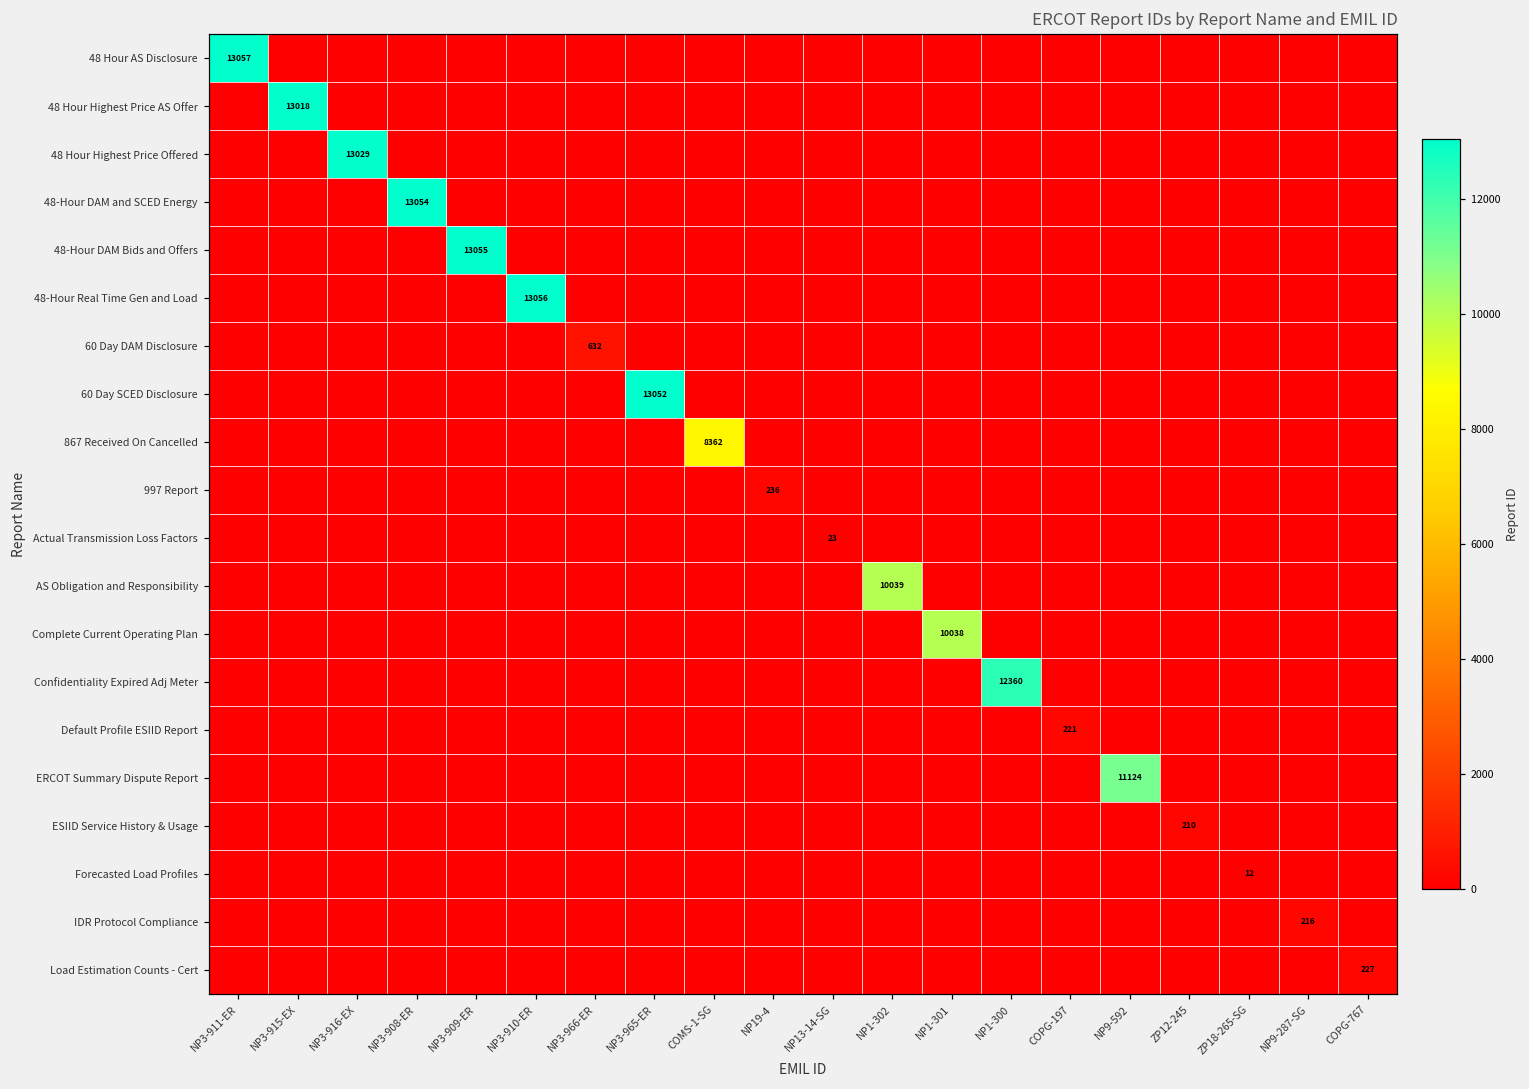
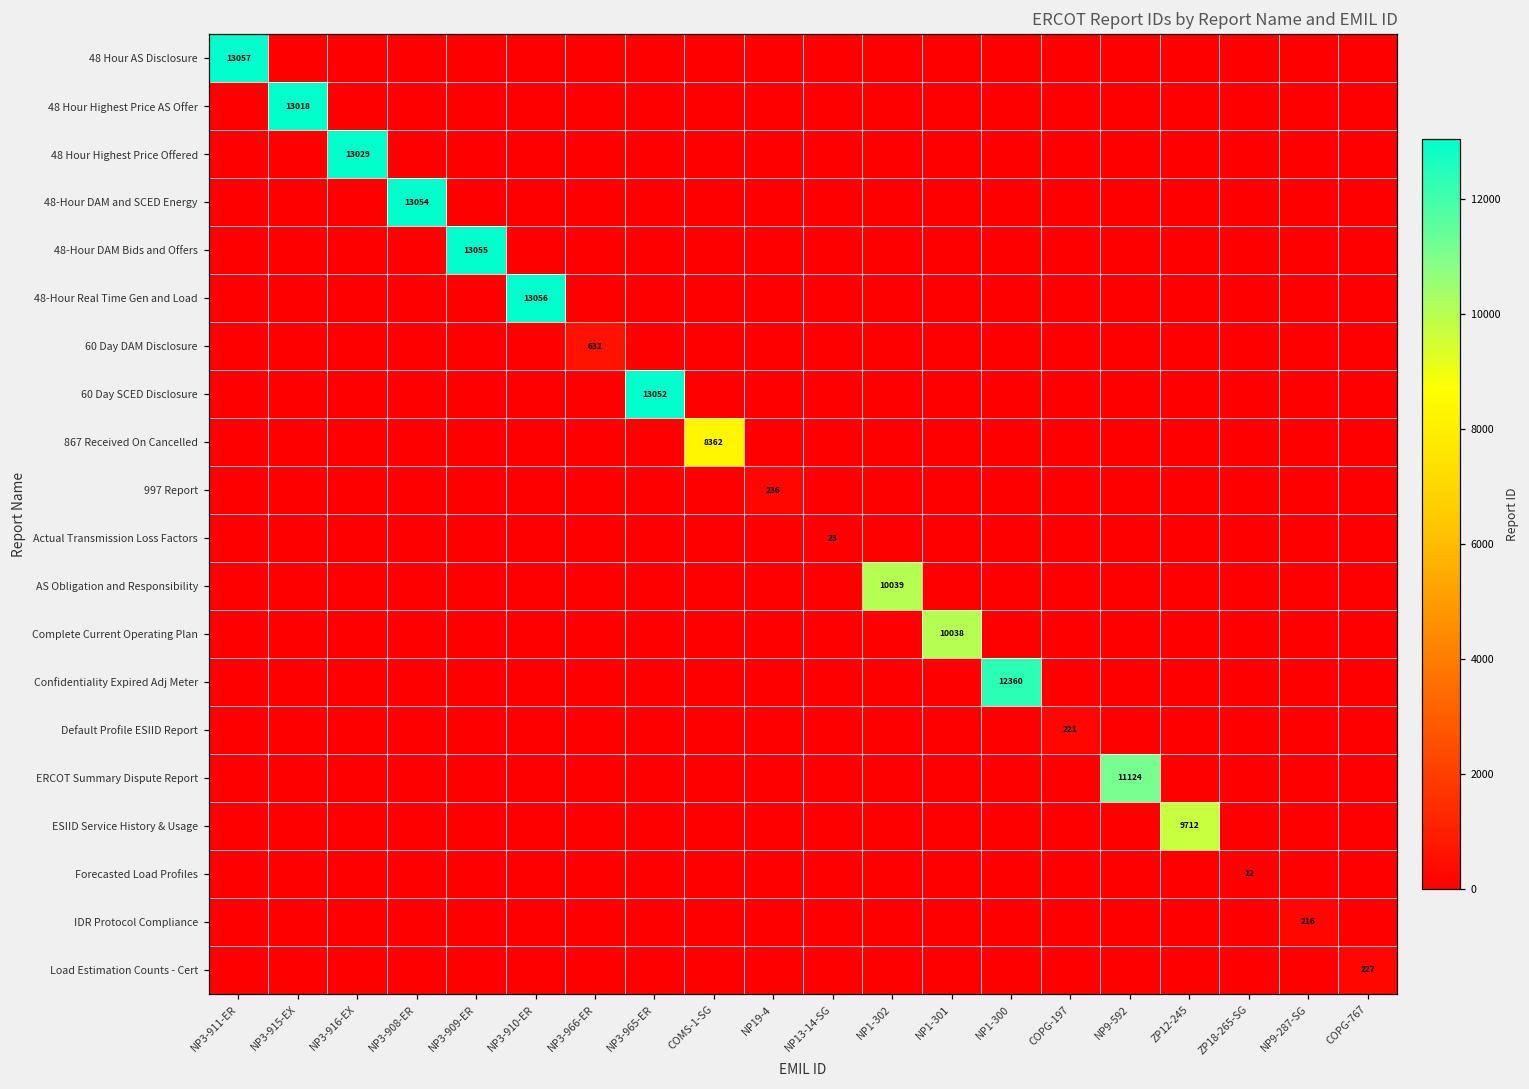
ESIID Service History & Usage, ZP12-245: 210 -> 9712
